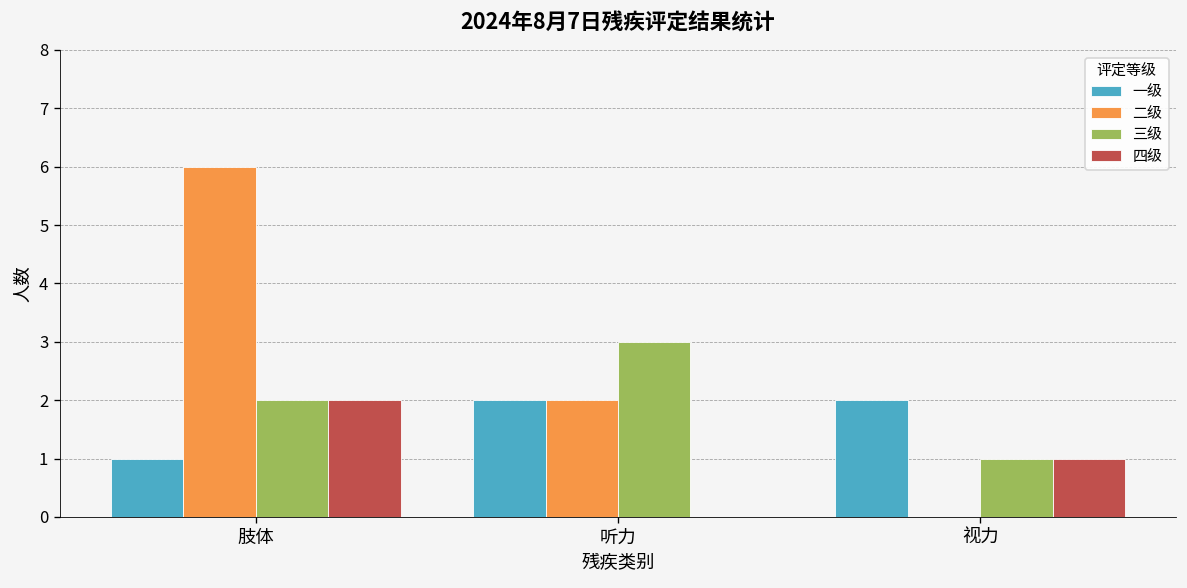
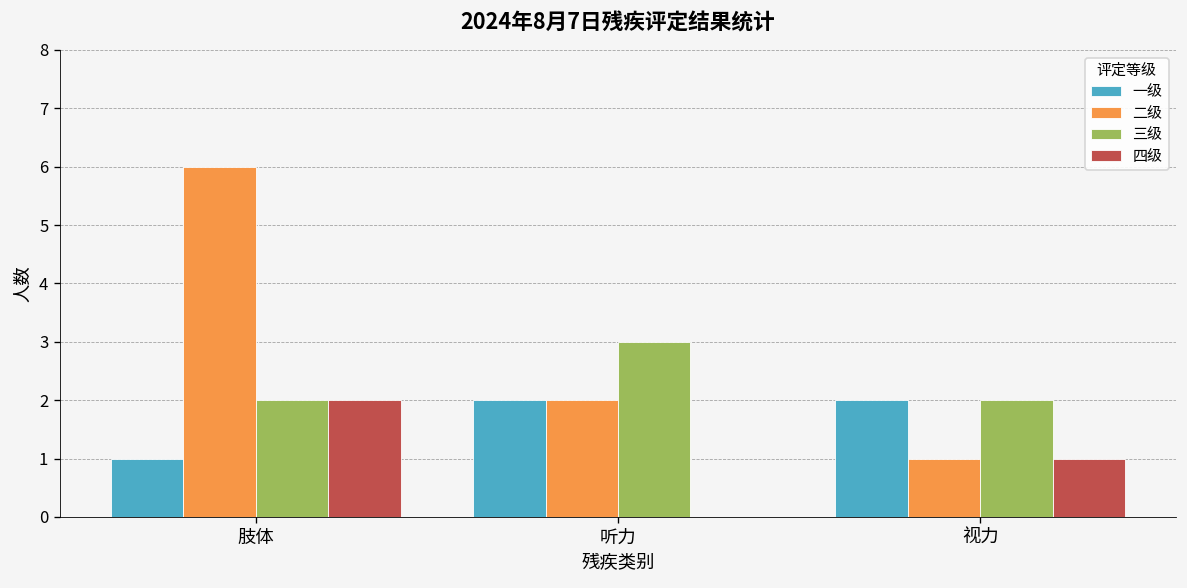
二级, 视力: 0 -> 1
三级, 视力: 1 -> 2
